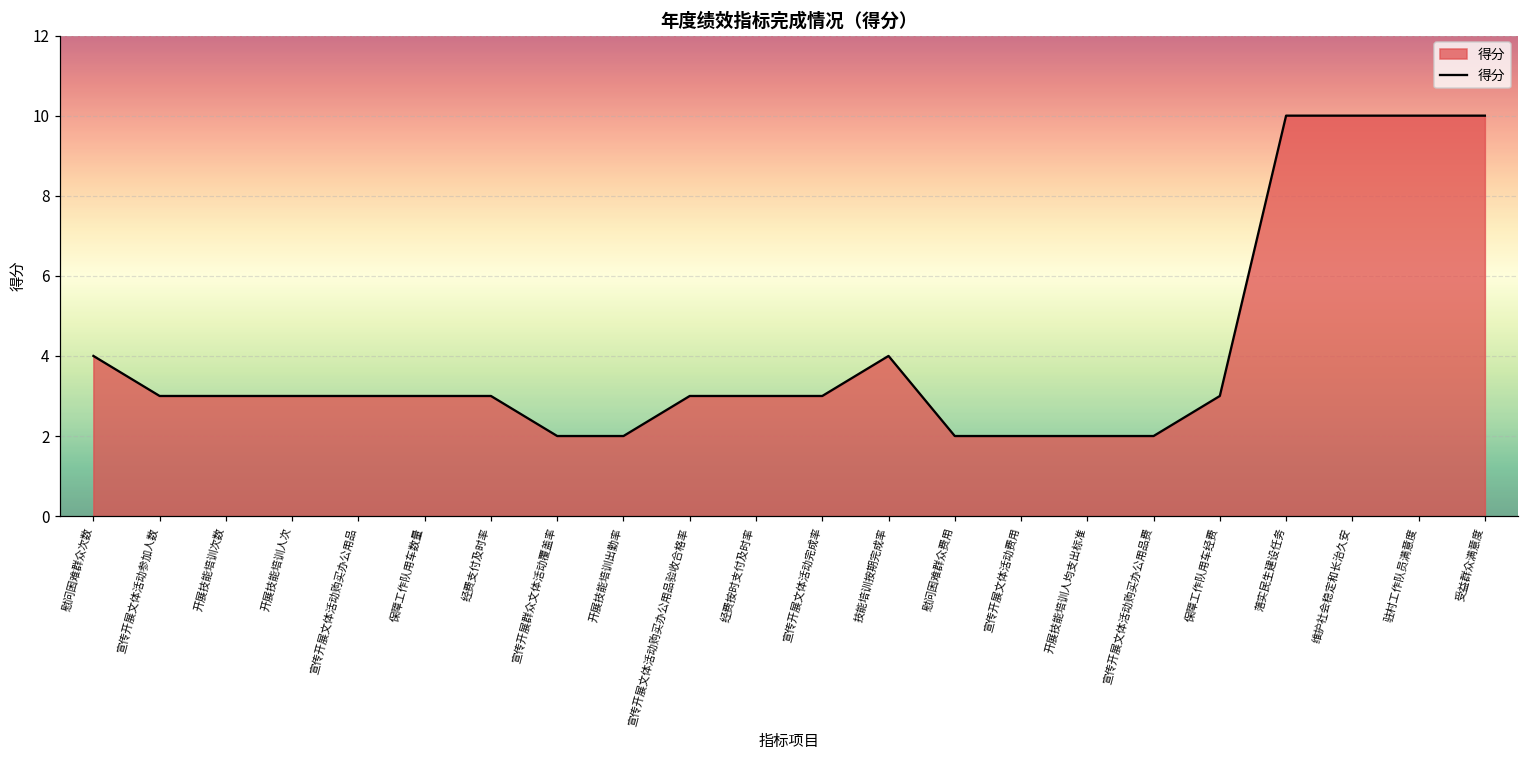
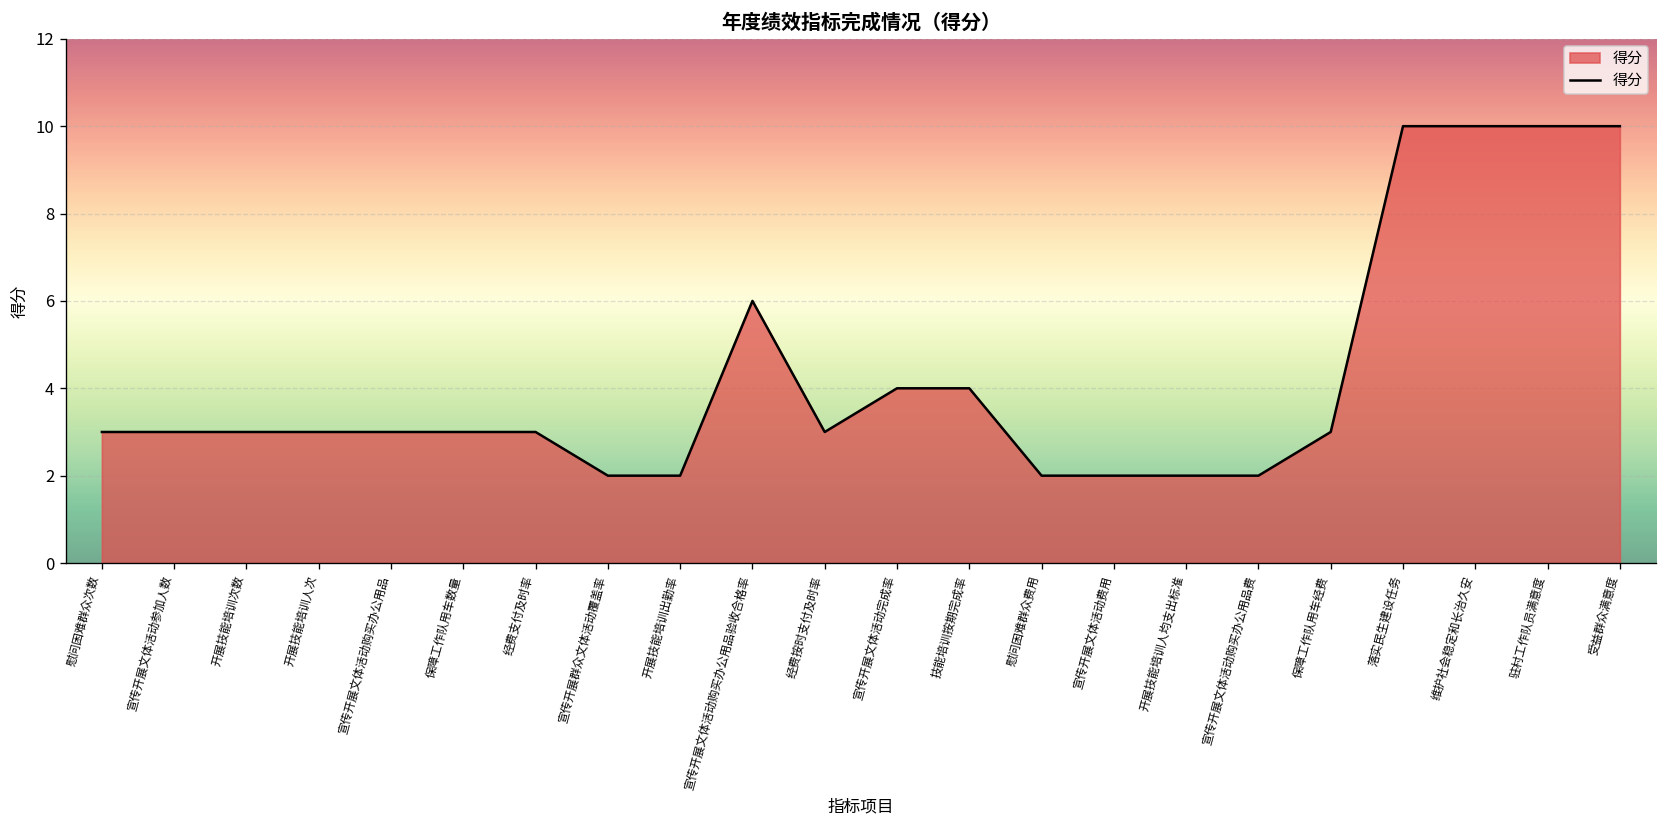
慰问困难群众次数: 4 -> 3
宣传开展文体活动购买办公用品验收合格率: 3 -> 6
宣传开展文体活动完成率: 3 -> 4
